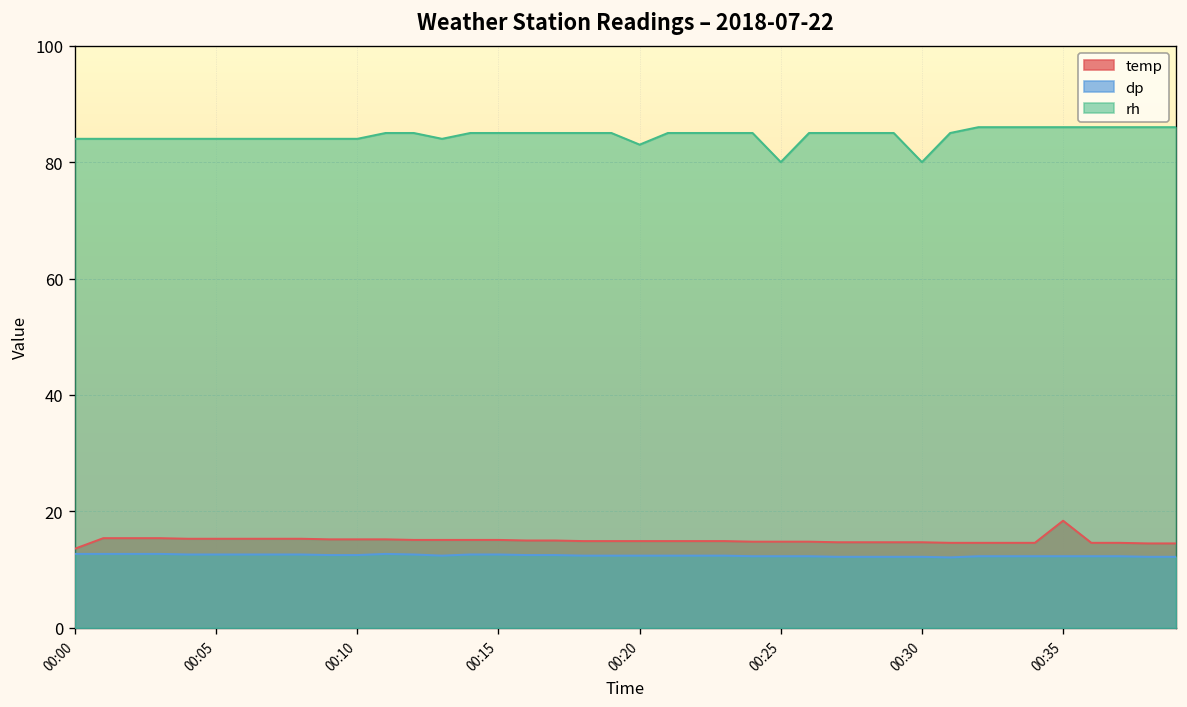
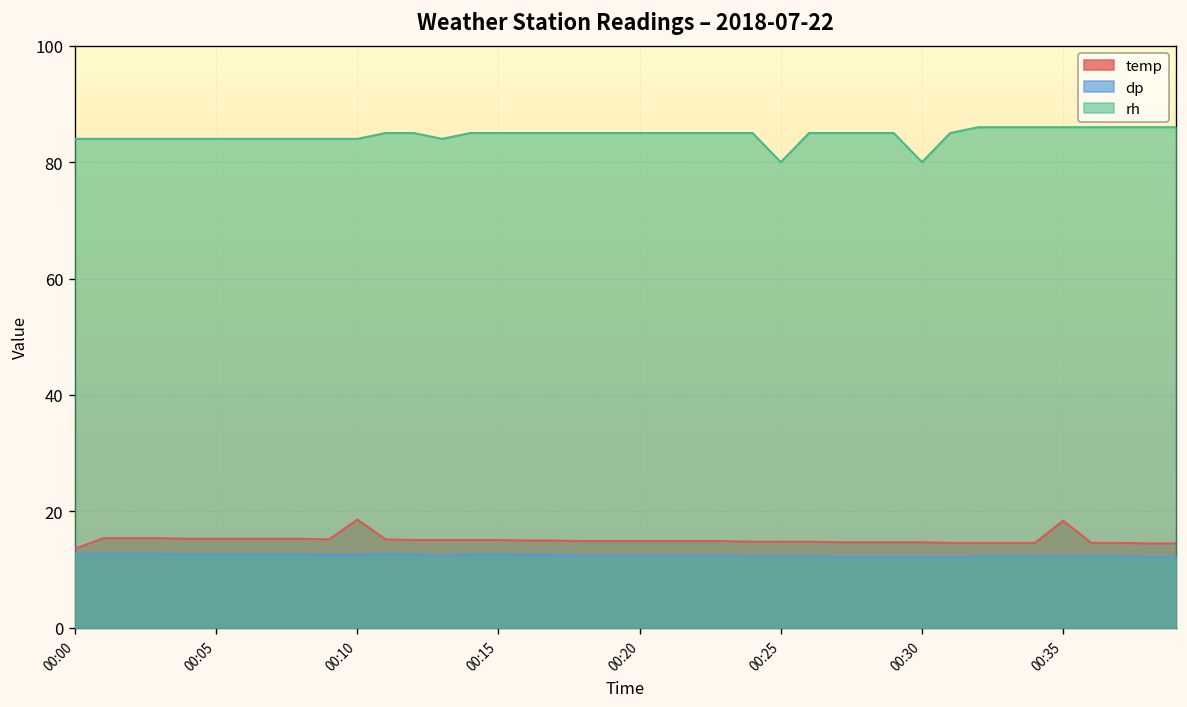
temp, 00:10: 15 -> 19
rh, 00:20: 83 -> 85
